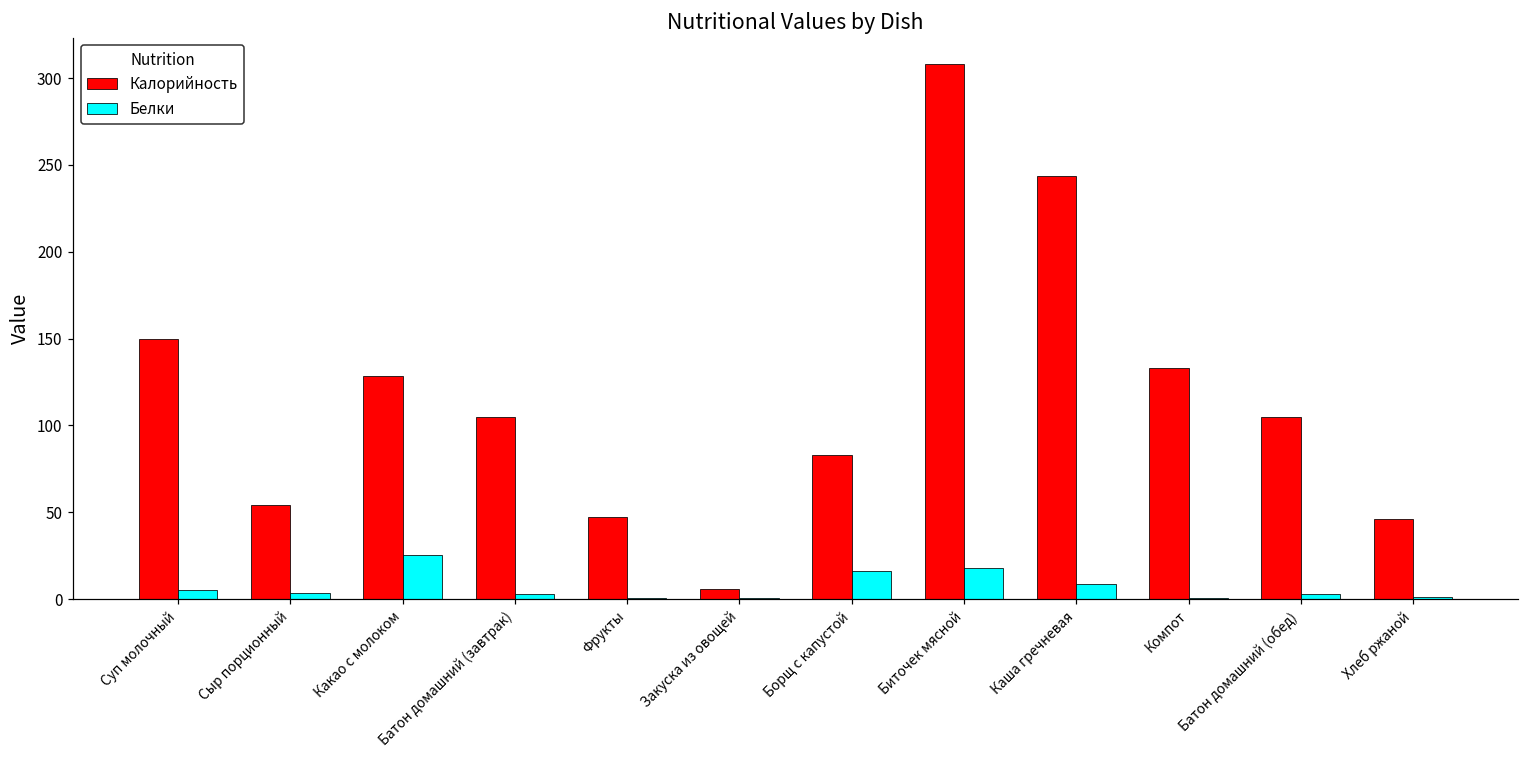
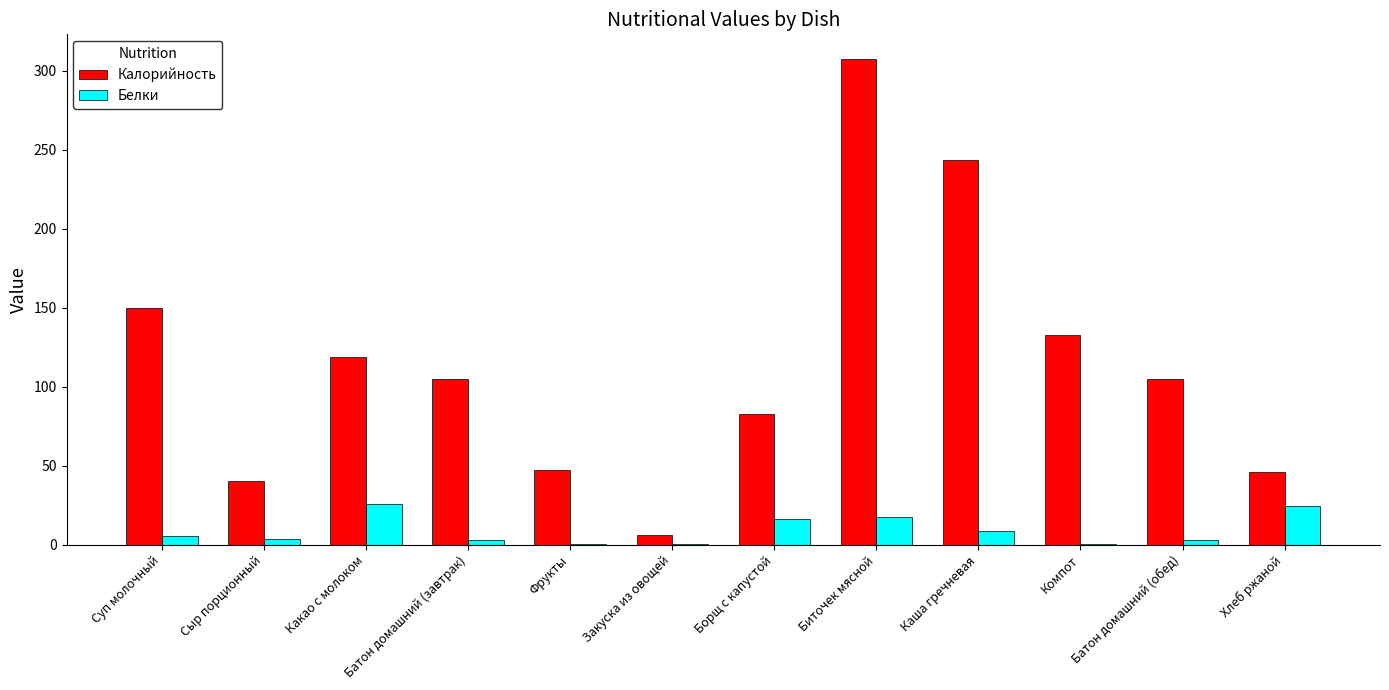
Калорийность, Сыр порционный: 54 -> 40
Калорийность, Какао с молоком: 129 -> 119
Белки, Хлеб ржаной: 1 -> 24
